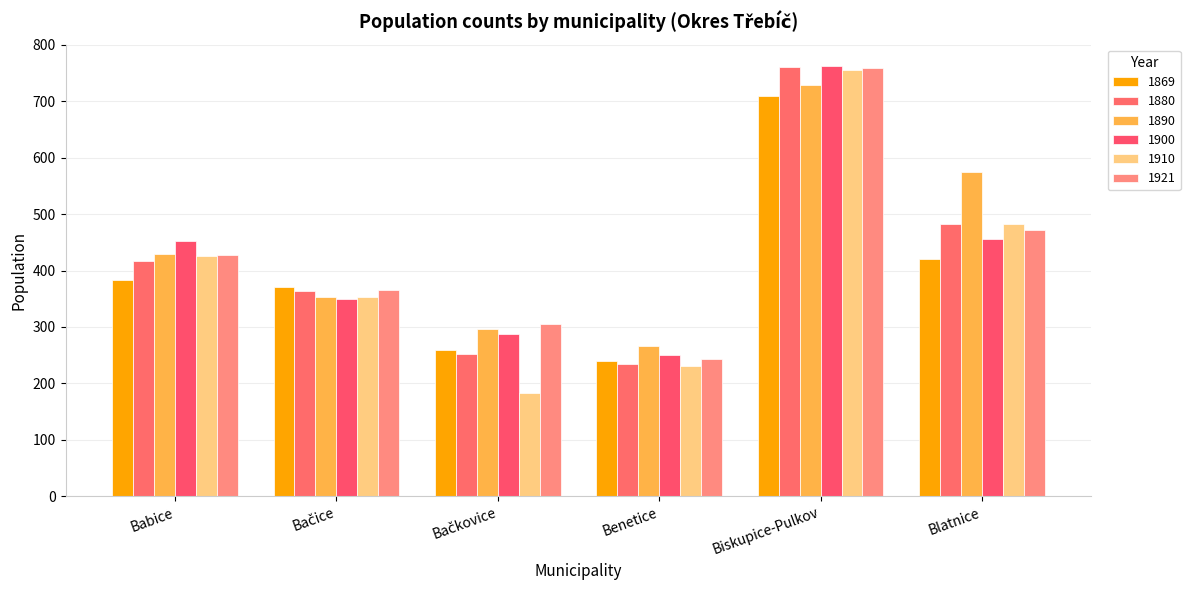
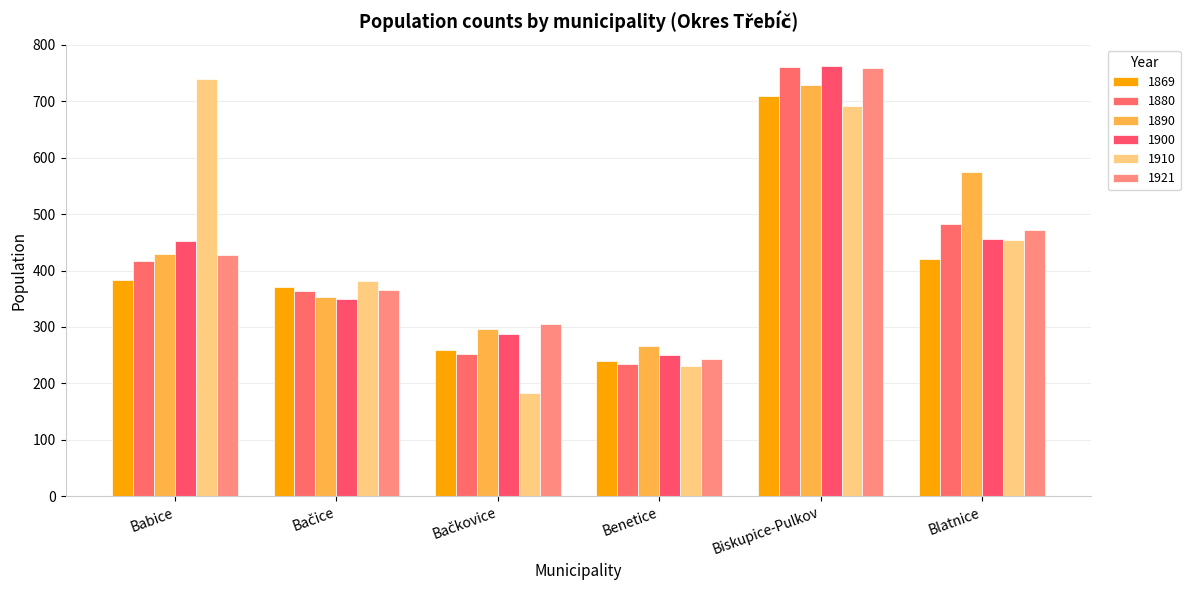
1910, Babice: 430 -> 740
1910, Bačice: 350 -> 380
1910, Biskupice-Pulkov: 760 -> 690
1910, Blatnice: 480 -> 450
